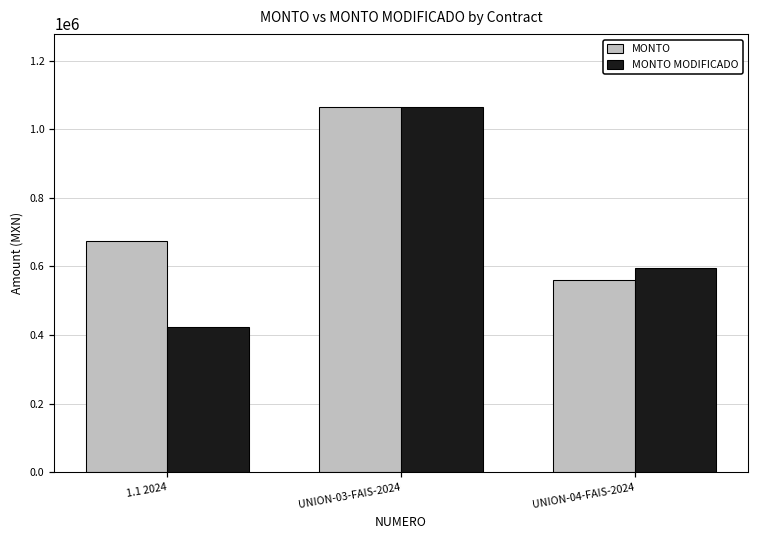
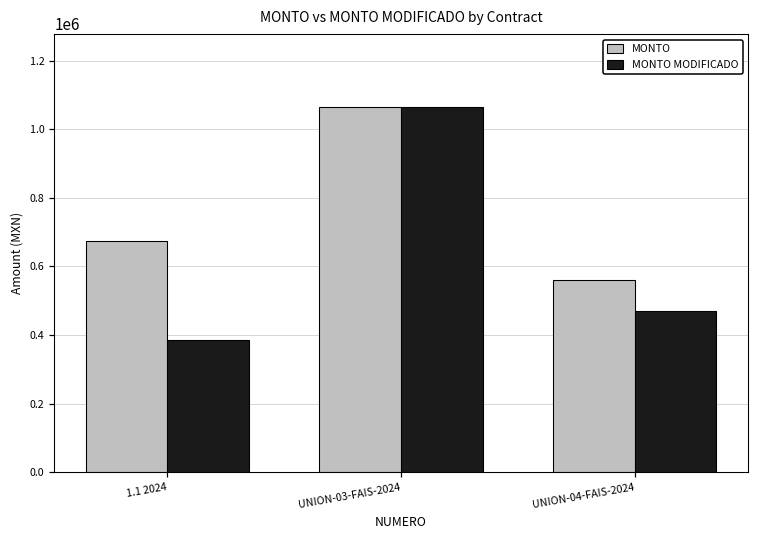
MONTO MODIFICADO, 1.1 2024: 420000 -> 380000
MONTO MODIFICADO, UNION-04-FAIS-2024: 600000 -> 470000
